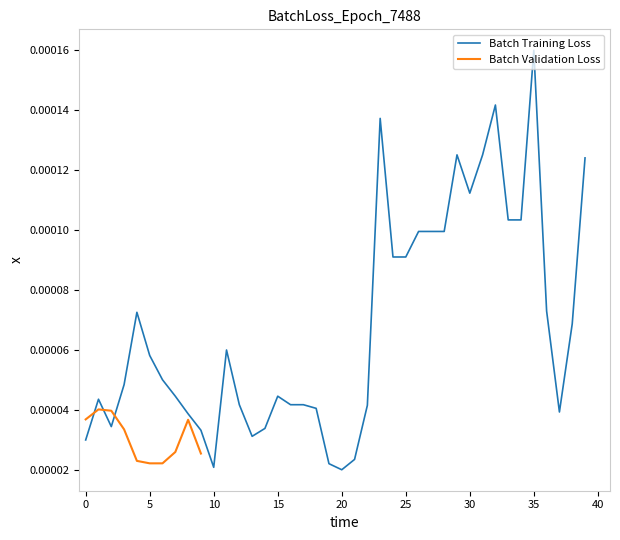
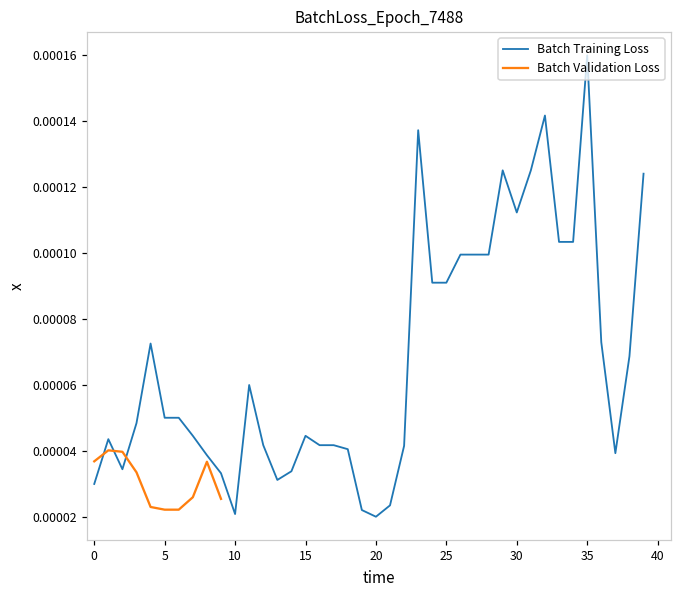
Batch Training Loss, 5: 0.000058 -> 0.000050
